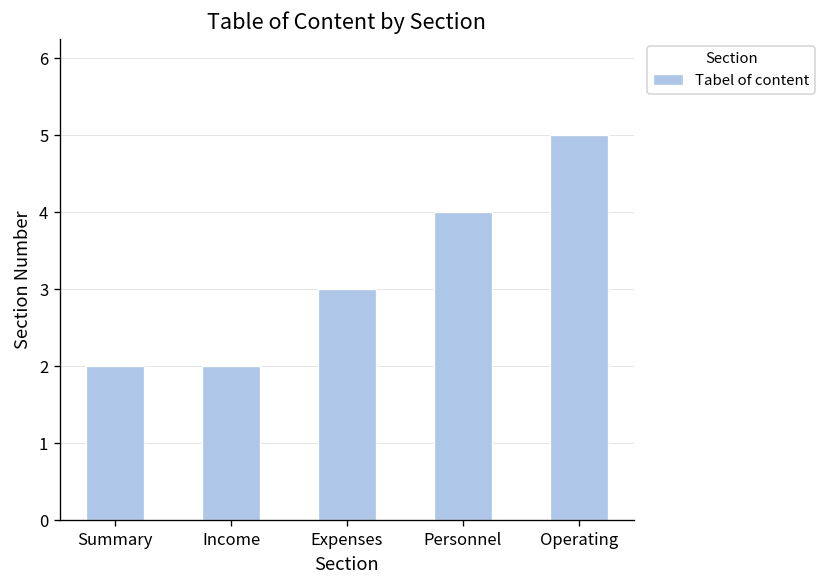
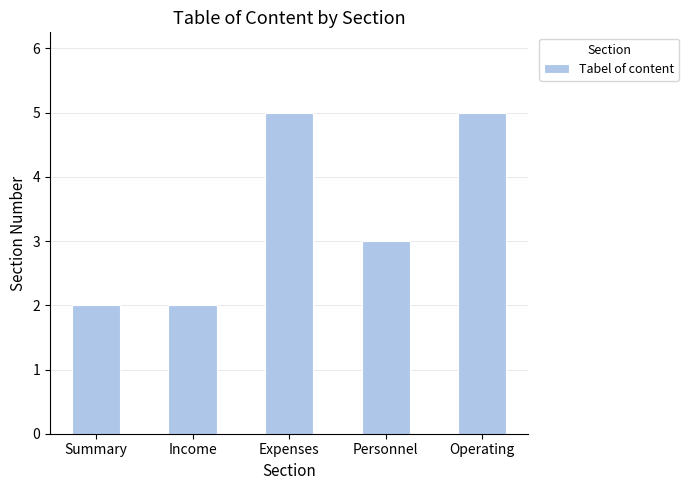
Expenses: 3 -> 5
Personnel: 4 -> 3
